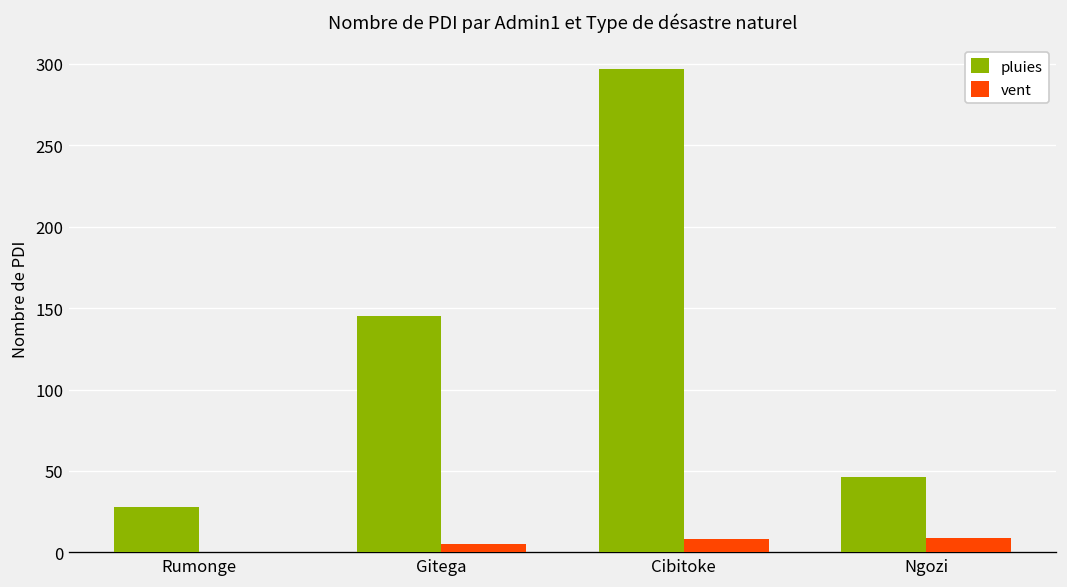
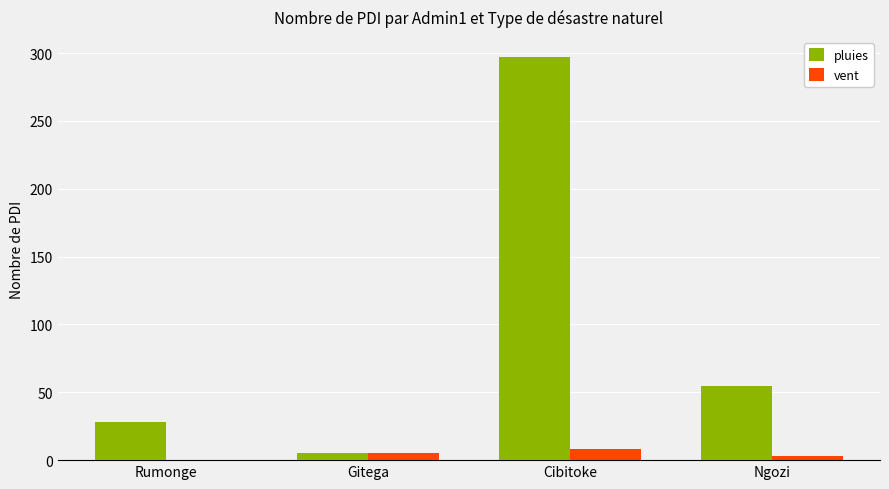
pluies, Gitega: 145 -> 5
pluies, Ngozi: 46 -> 55
vent, Ngozi: 9 -> 3
